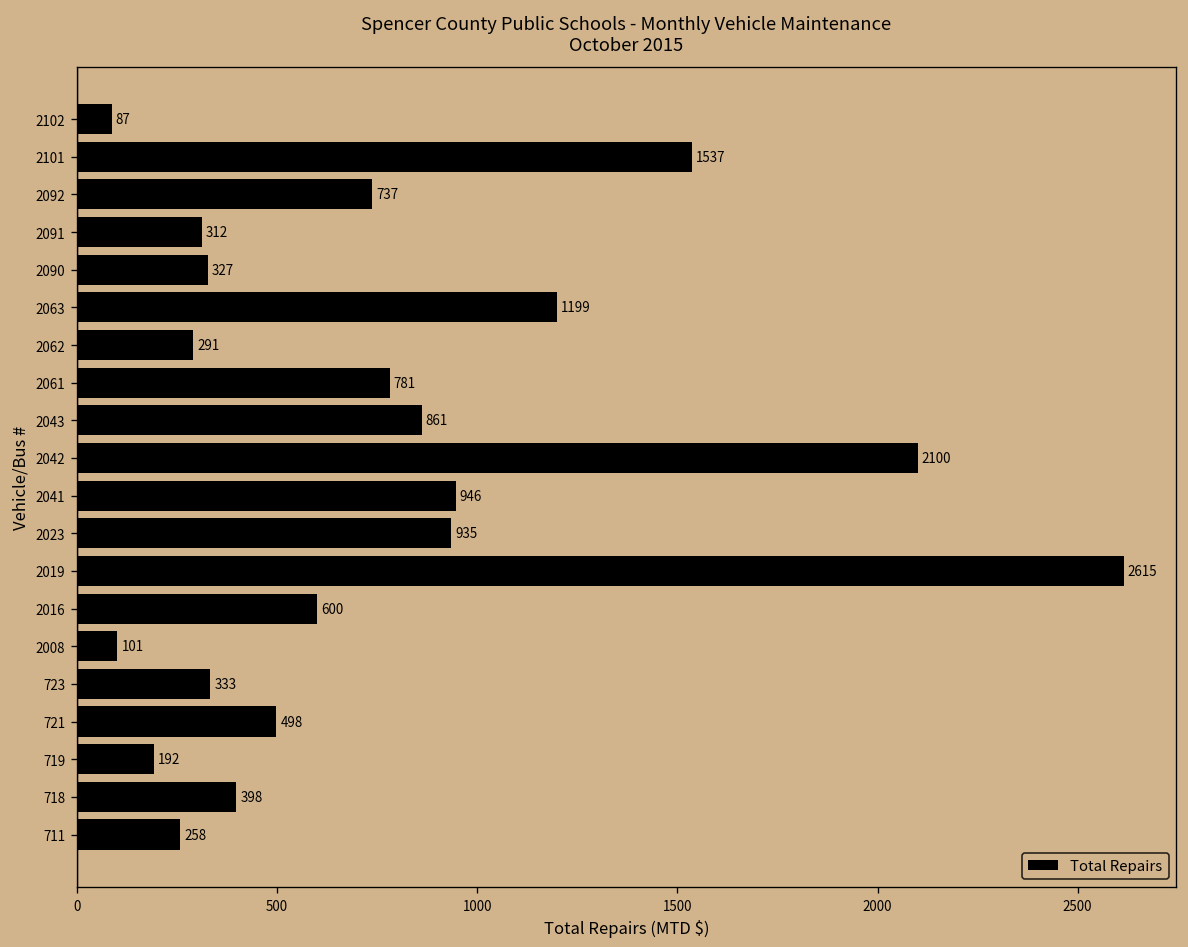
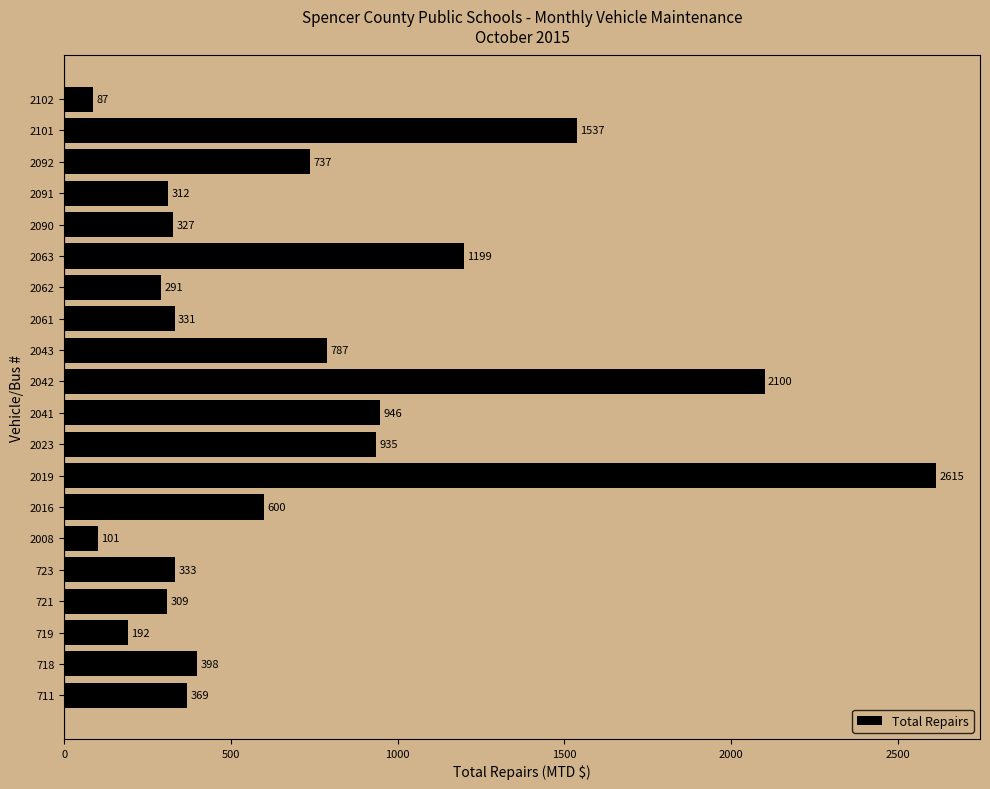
2061: 781 -> 331
2043: 861 -> 787
721: 498 -> 309
711: 258 -> 369
